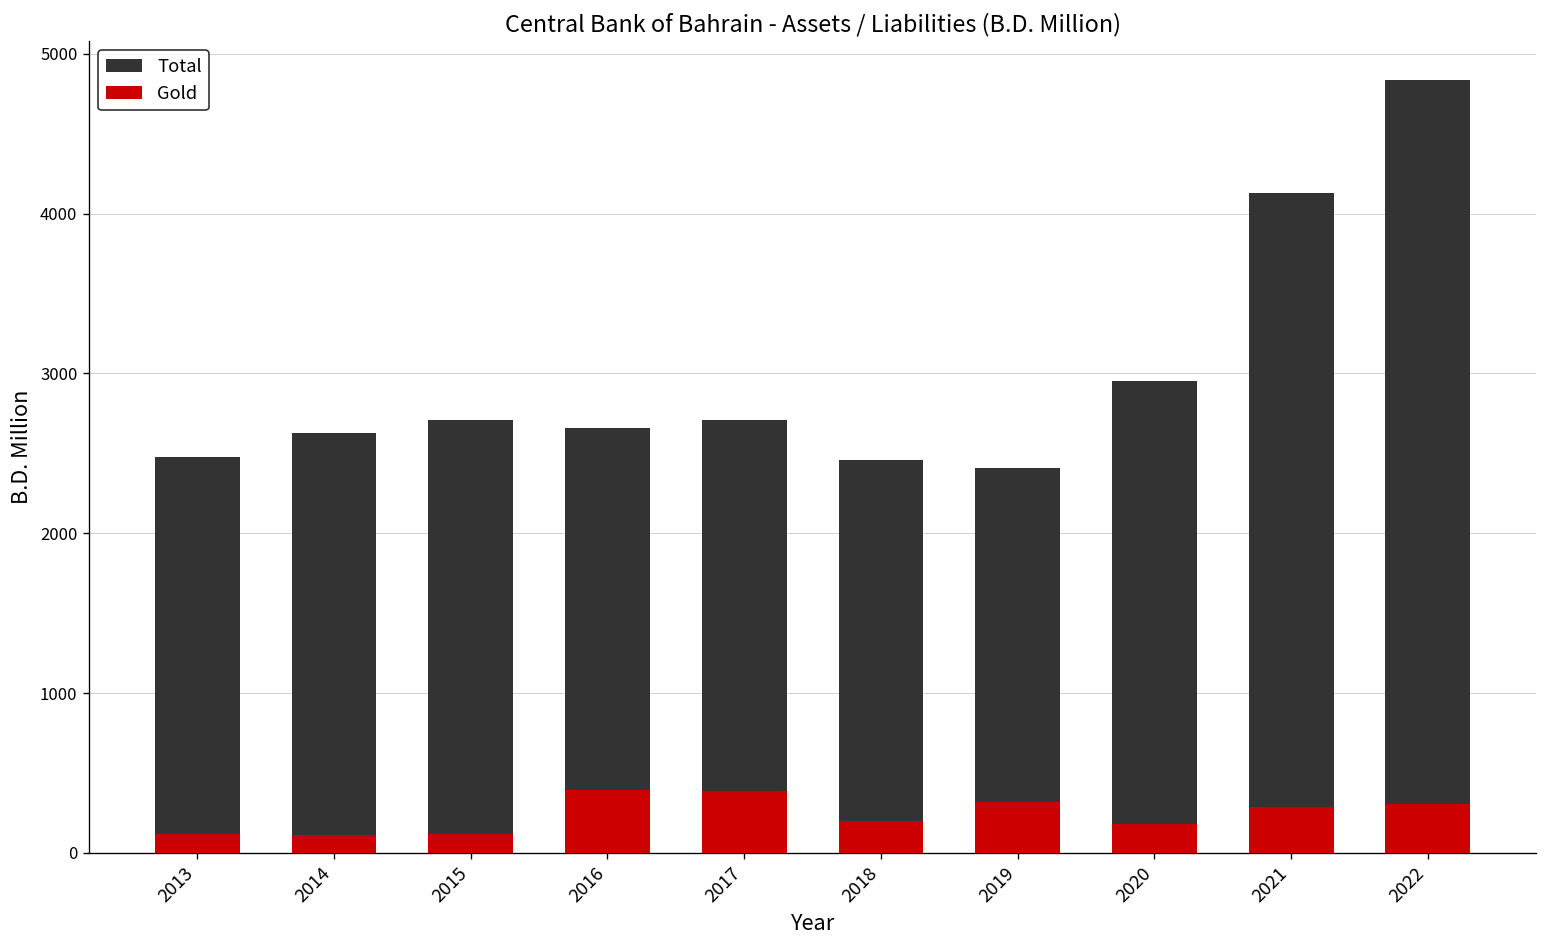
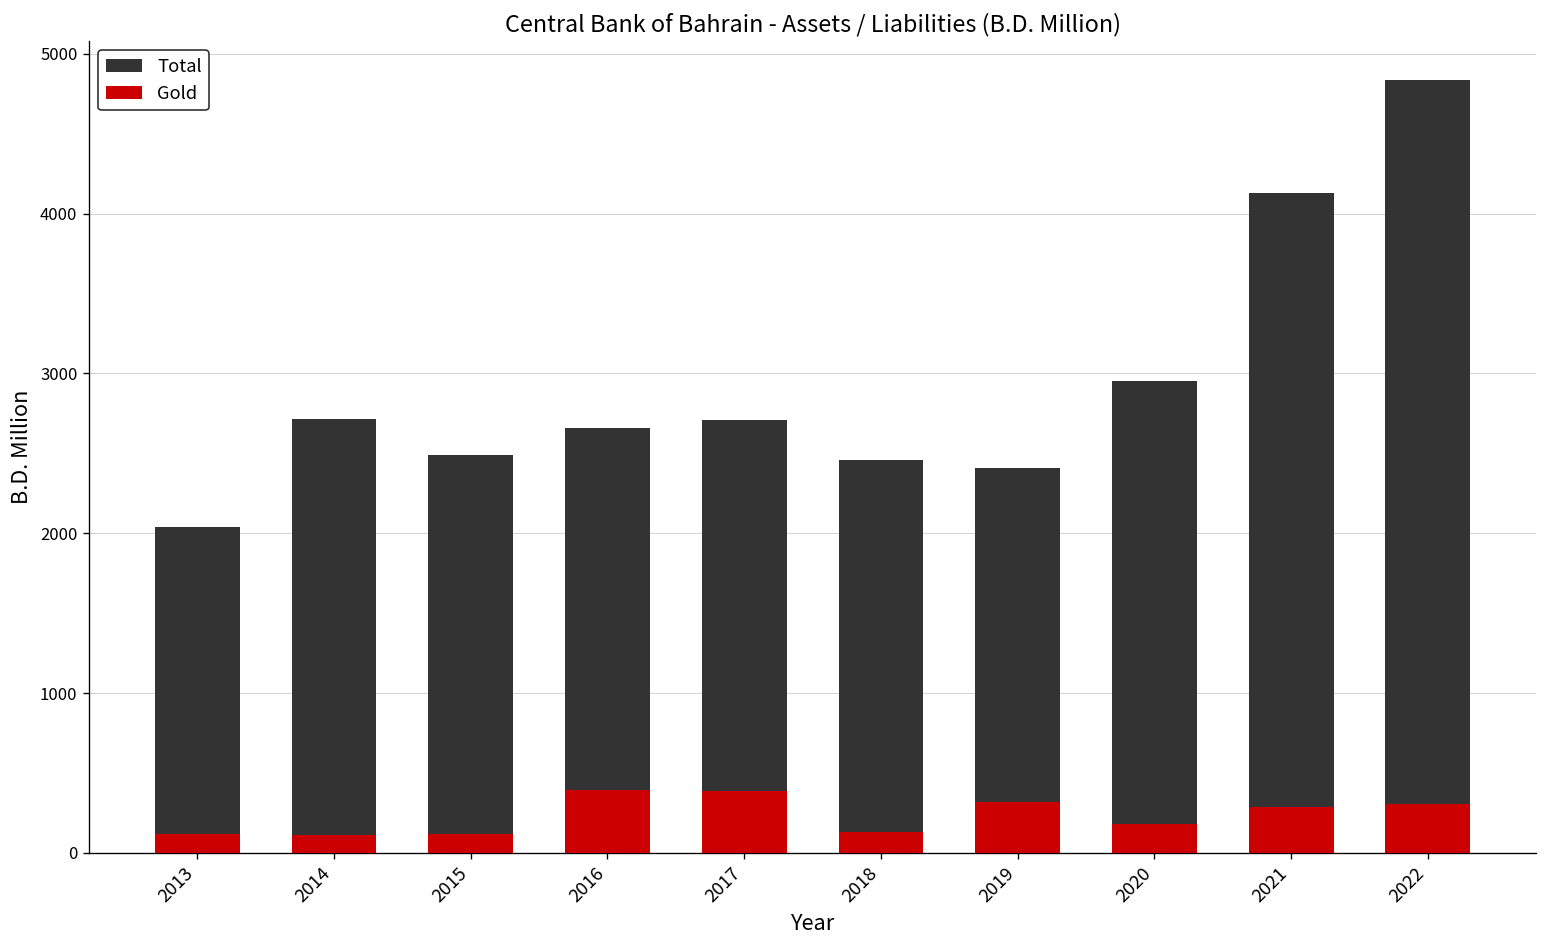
Total, 2013: 2480 -> 2040
Total, 2014: 2630 -> 2710
Total, 2015: 2710 -> 2490
Gold, 2018: 200 -> 130
